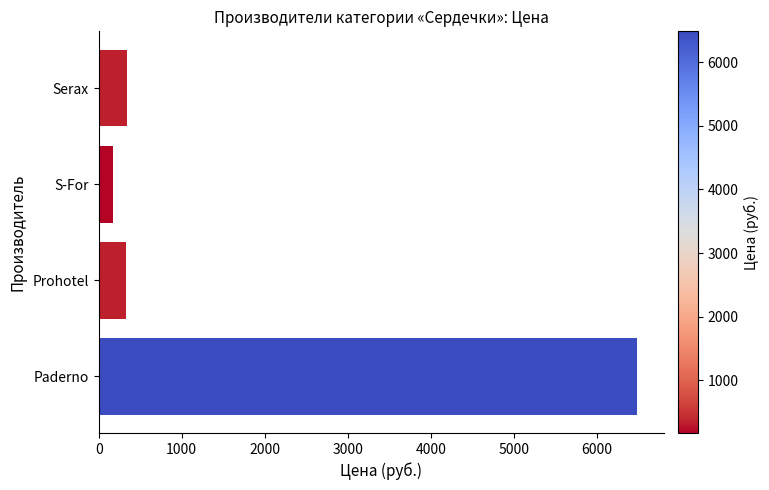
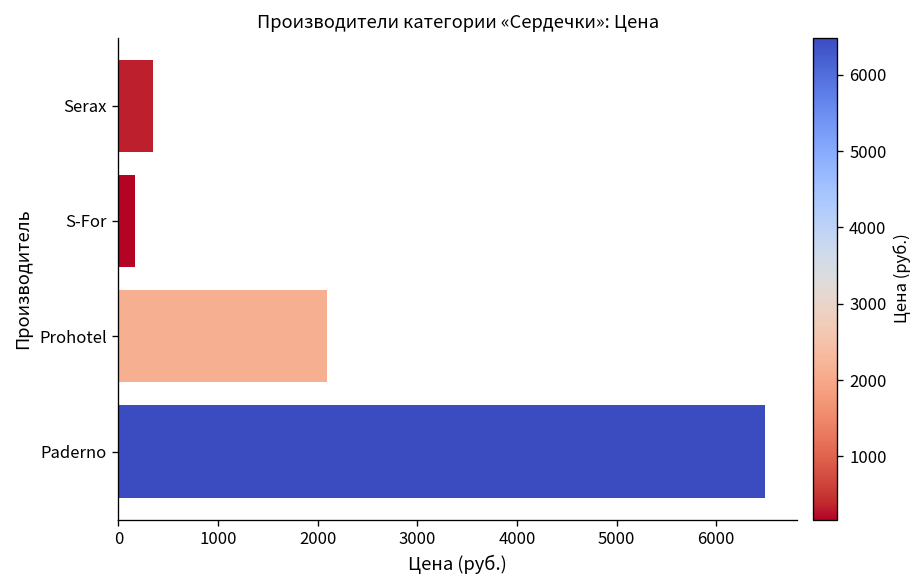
Prohotel: 300 -> 2100
